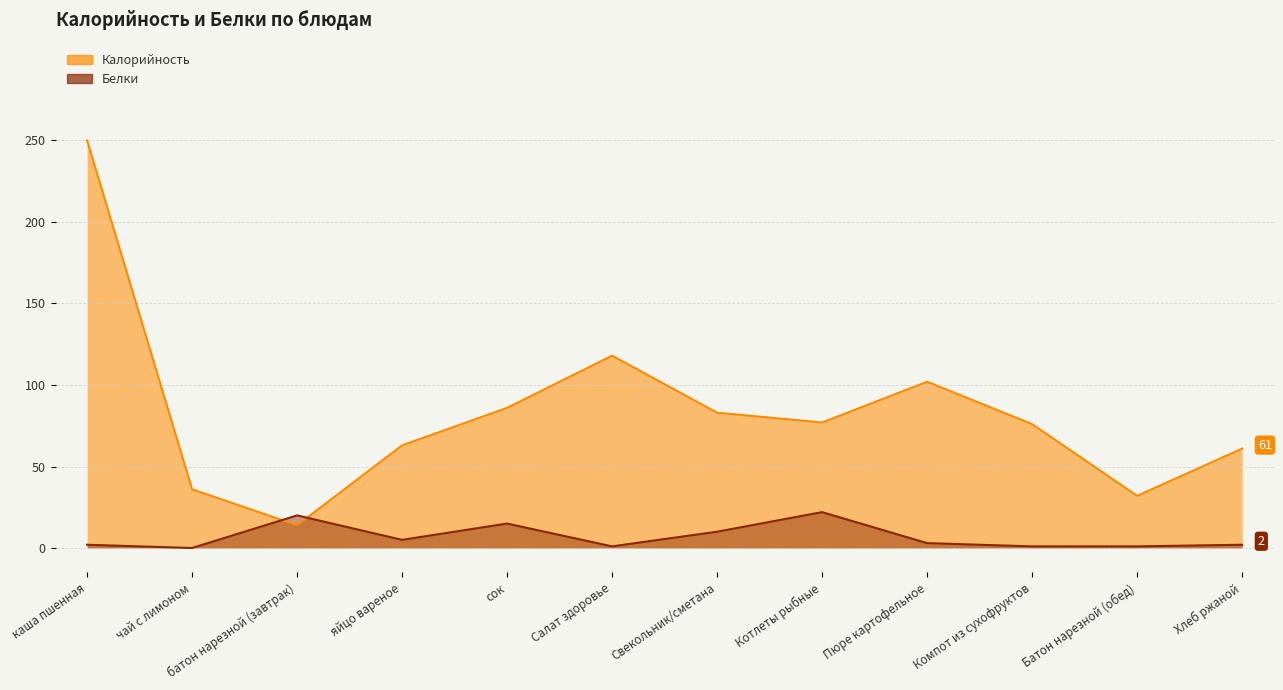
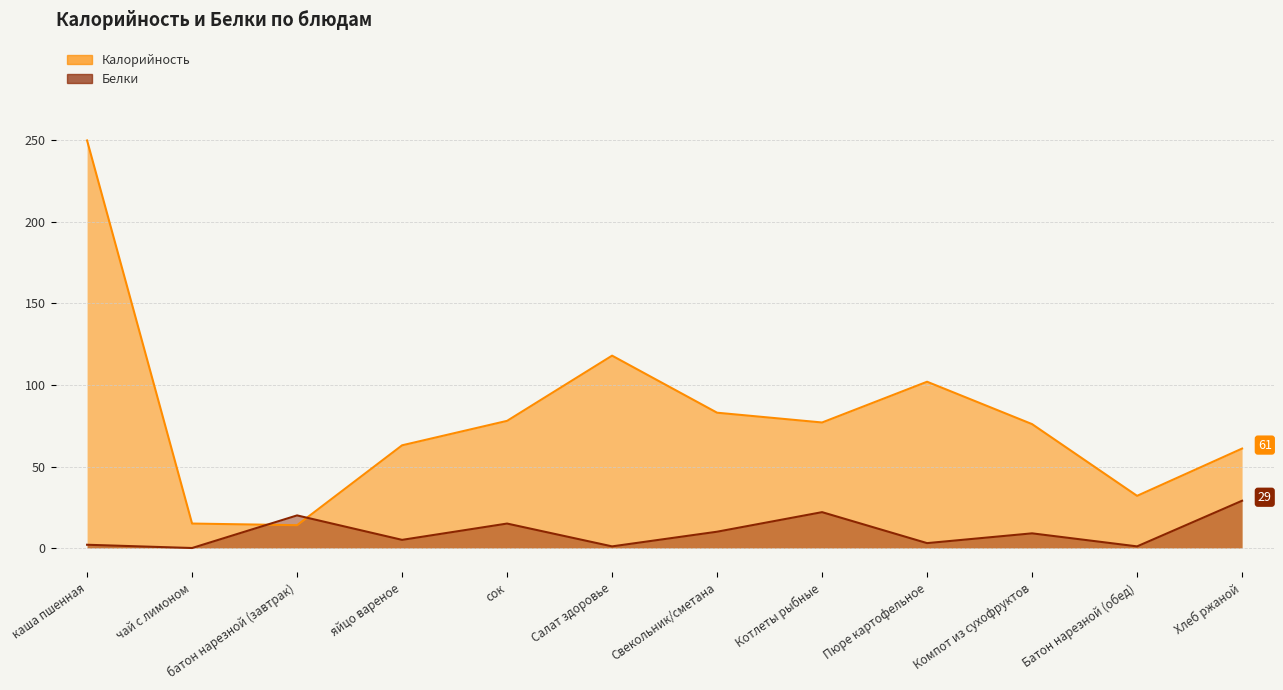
Калорийность, чай с лимоном: 36 -> 15
Калорийность, сок: 86 -> 78
Белки, Компот из сухофруктов: 1 -> 9
Белки, Хлеб ржаной: 2 -> 29
